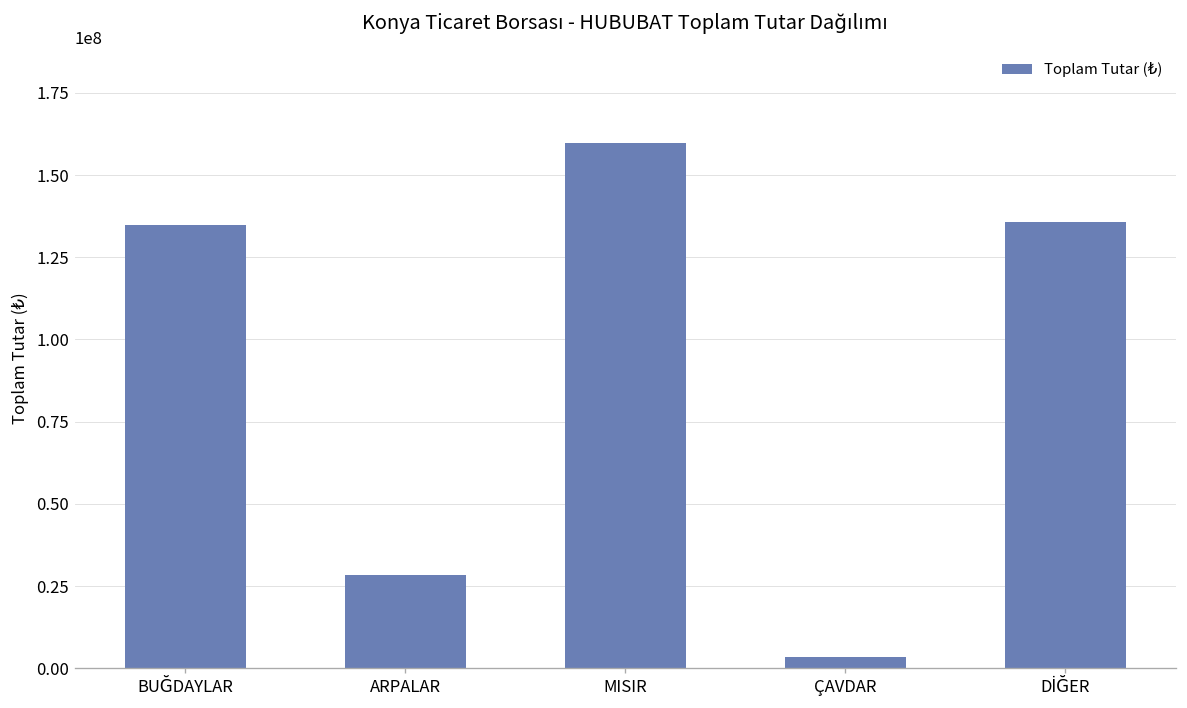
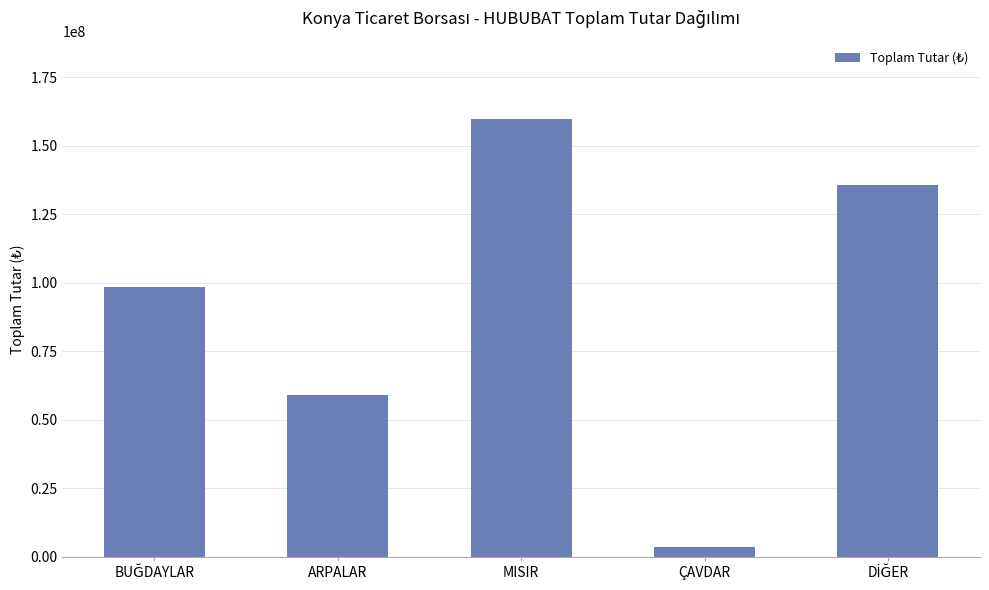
BUĞDAYLAR: 135000000 -> 98000000
ARPALAR: 28000000 -> 59000000
